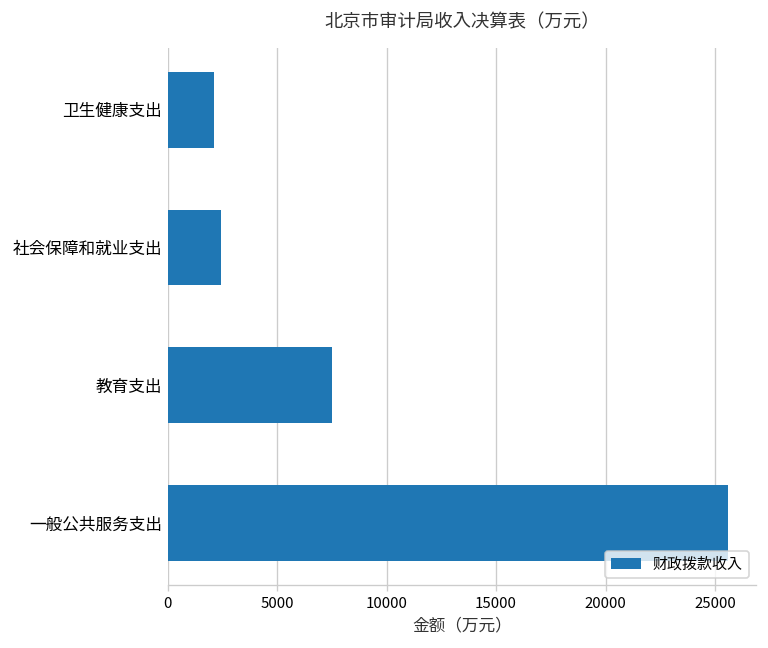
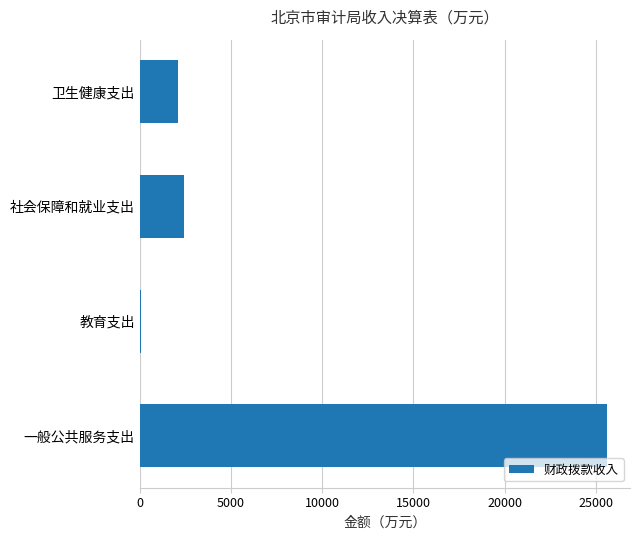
教育支出: 7500 -> 100
